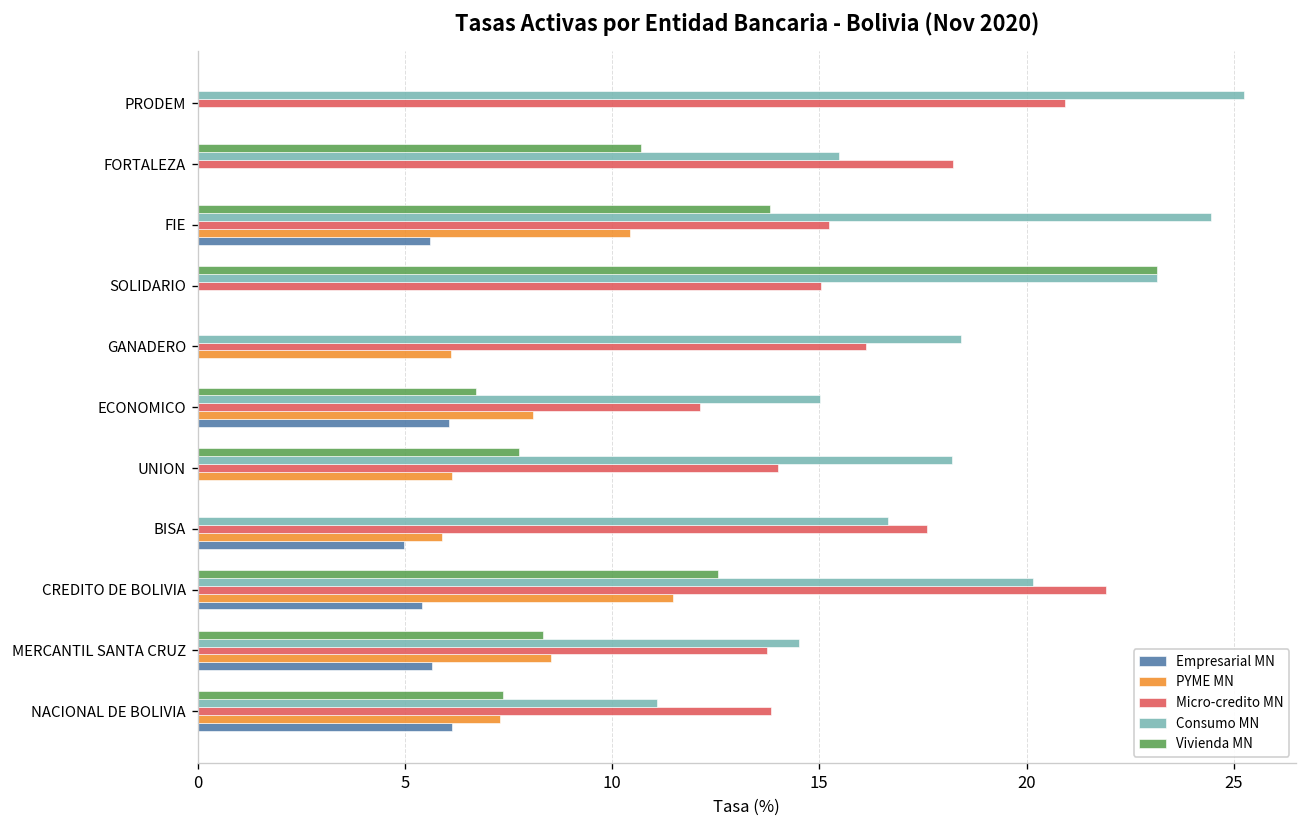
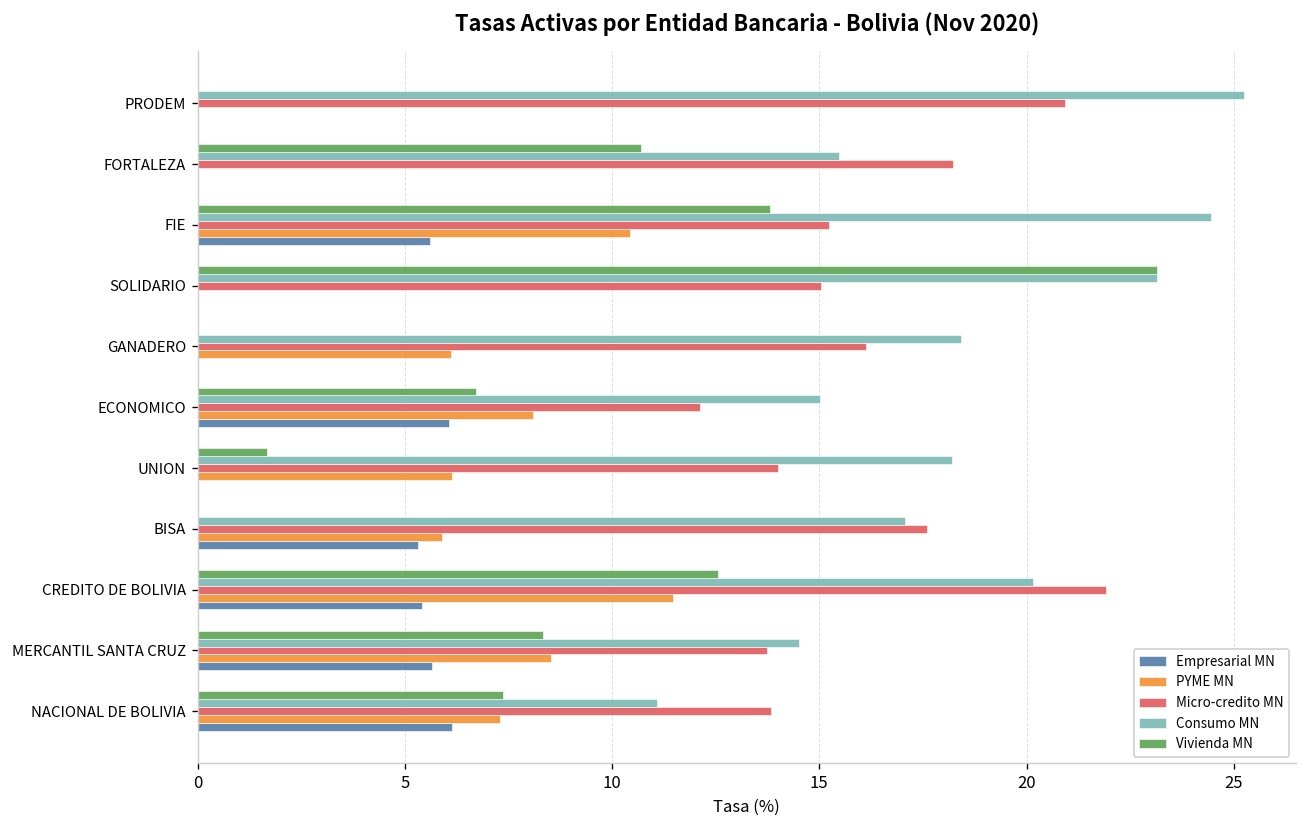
Vivienda MN, UNION: 7.7 -> 1.7
Consumo MN, BISA: 16.7 -> 17.1
Empresarial MN, BISA: 5.0 -> 5.3
